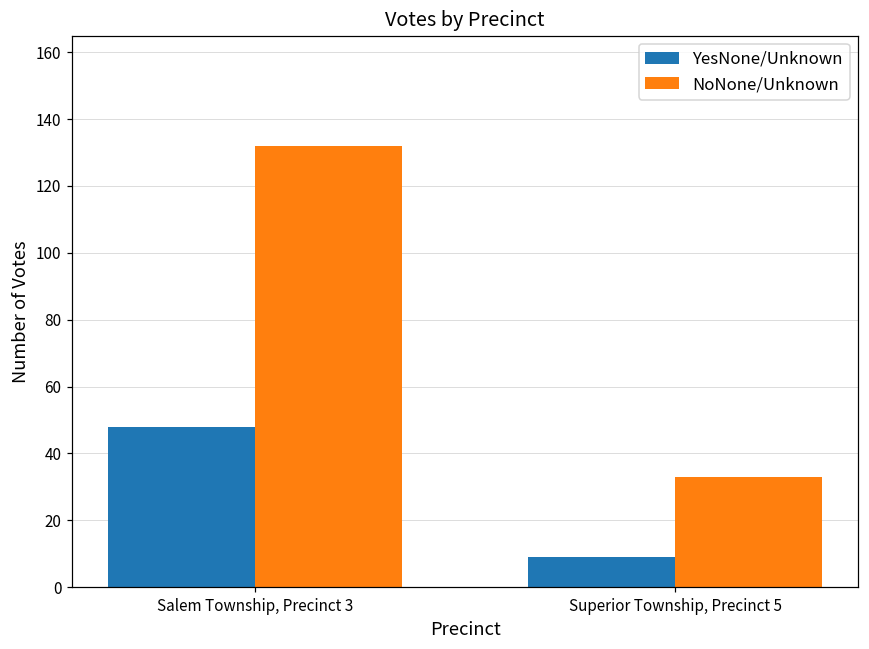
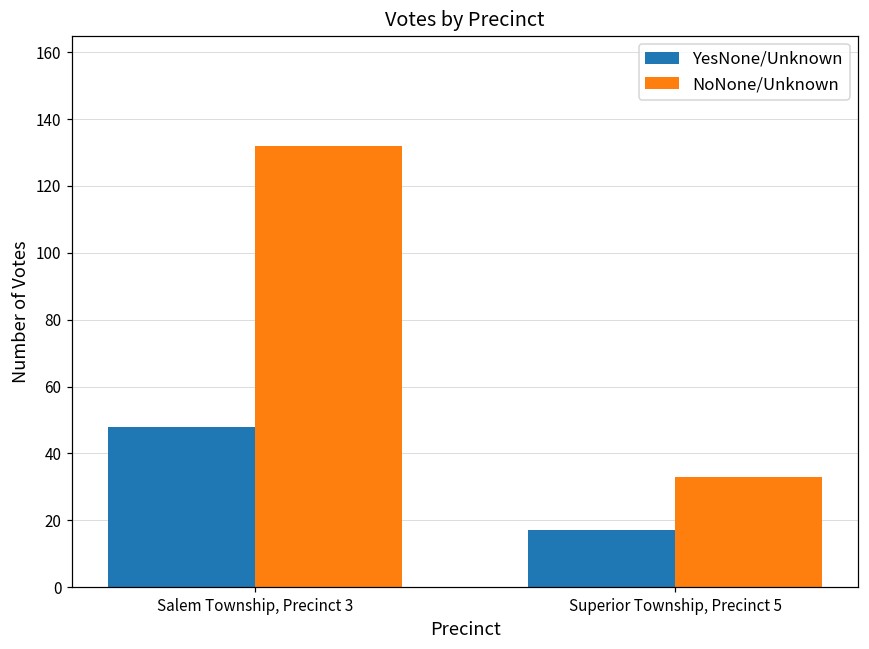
YesNone/Unknown, Superior Township, Precinct 5: 9 -> 17
